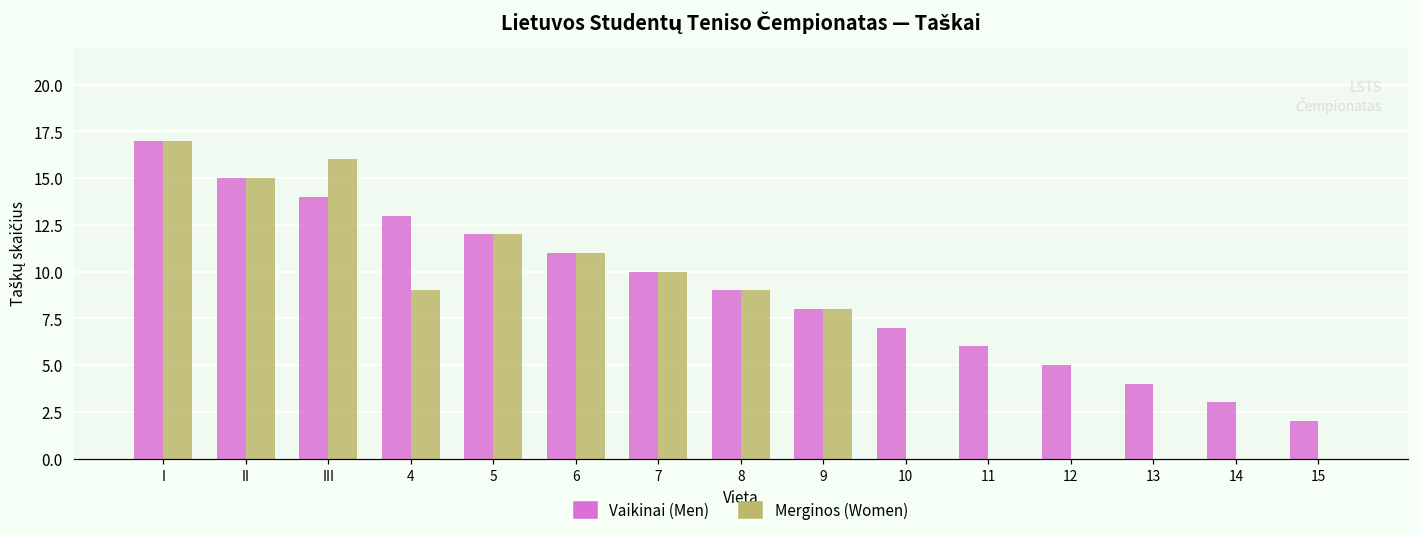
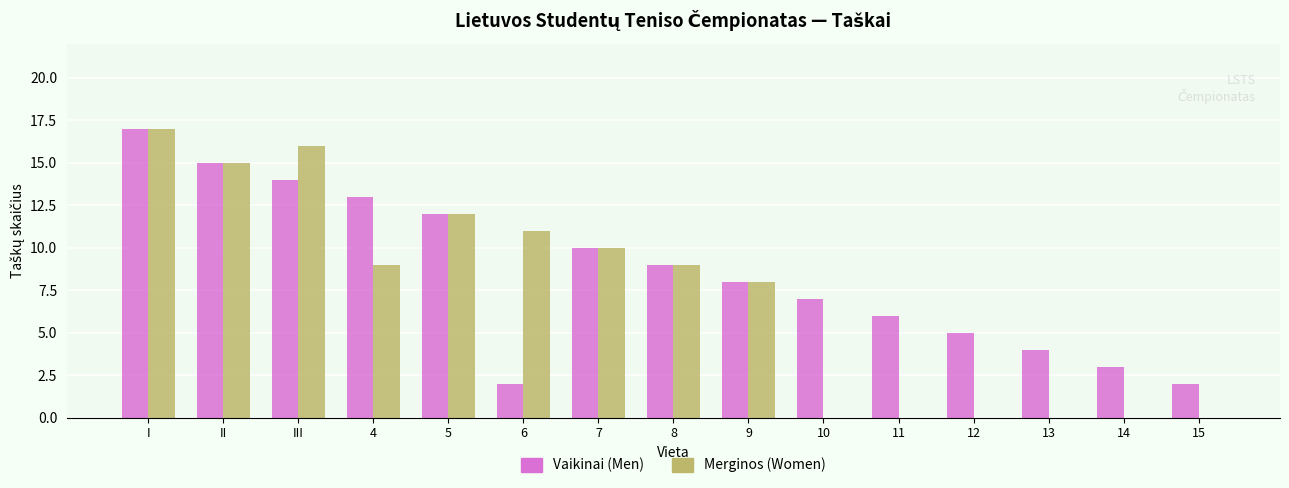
Vaikinai (Men), 6: 11 -> 2
